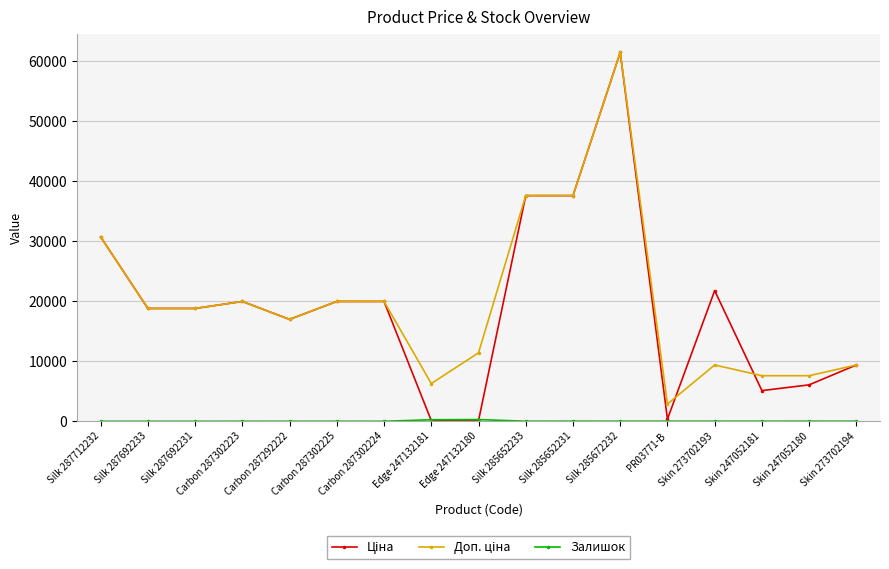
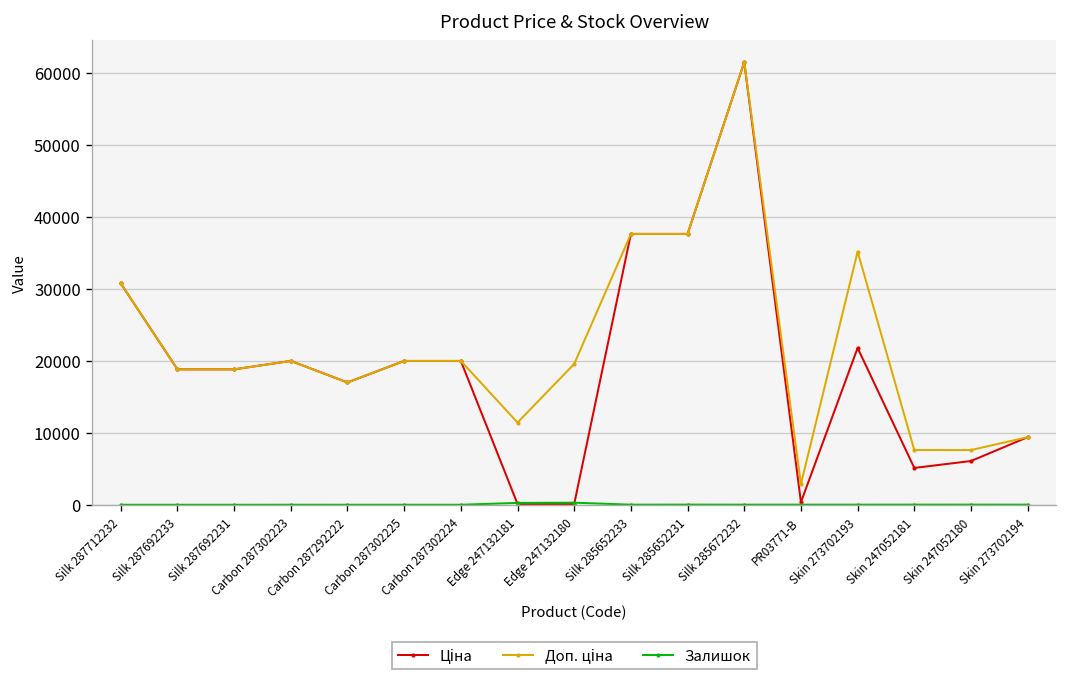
Доп. ціна, Edge 247132181: 6000 -> 11000
Доп. ціна, Edge 247132180: 11000 -> 20000
Доп. ціна, Skin 273702193: 9000 -> 35000
